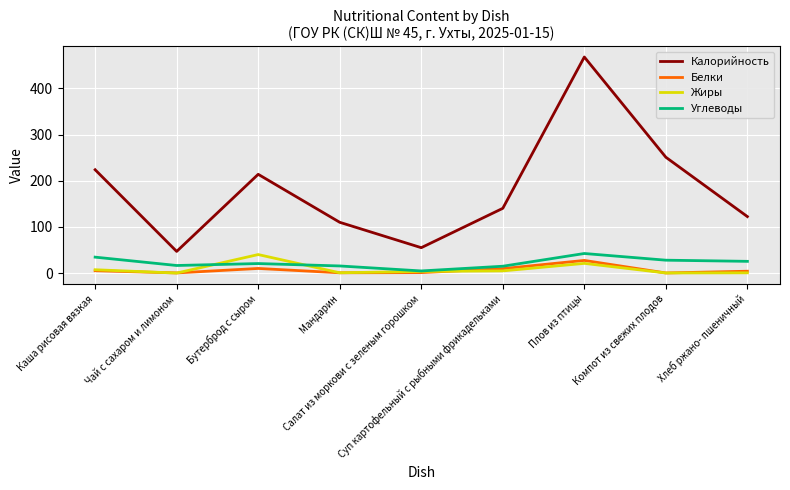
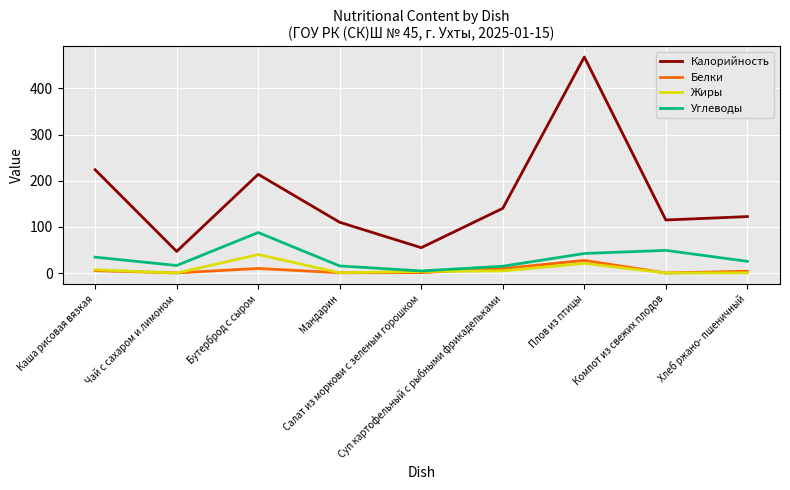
Углеводы, Бутерброд с сыром: 20 -> 90
Калорийность, Компот из свежих плодов: 250 -> 120
Углеводы, Компот из свежих плодов: 30 -> 50
